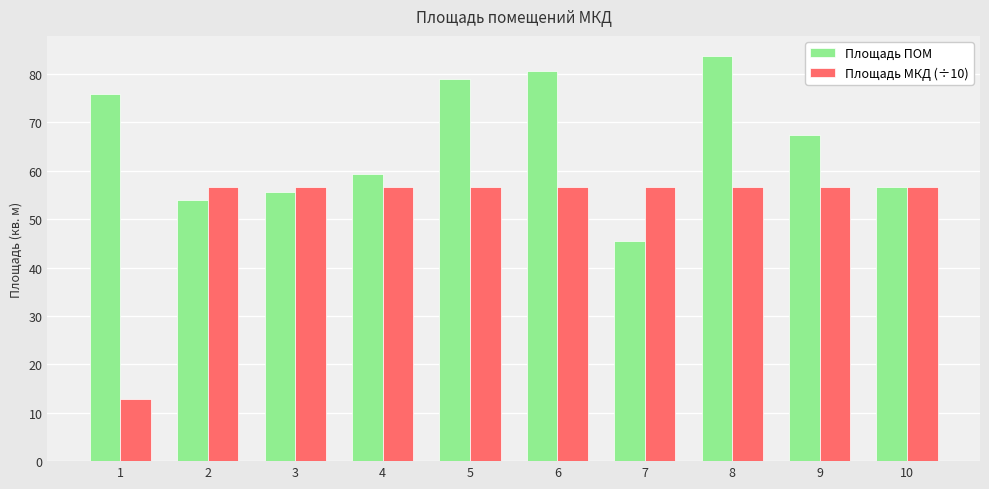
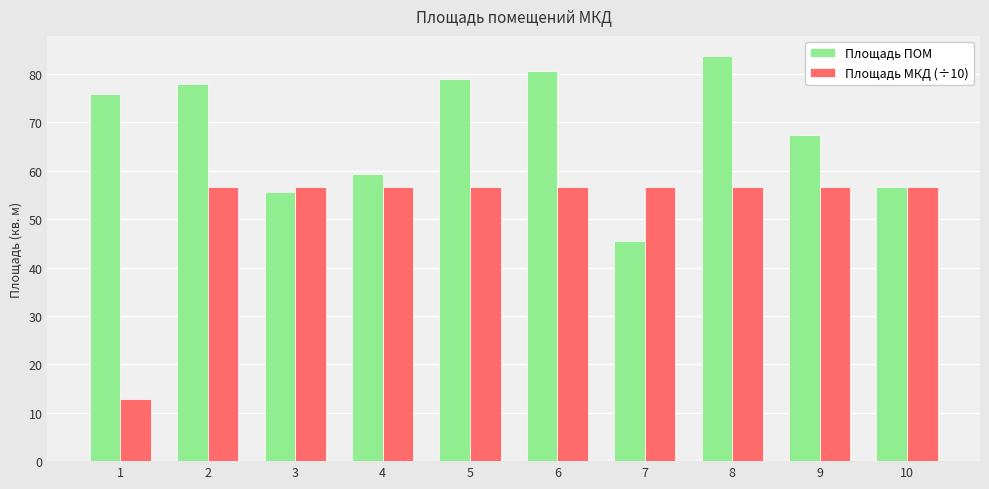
Площадь ПОМ, 2: 54 -> 78
